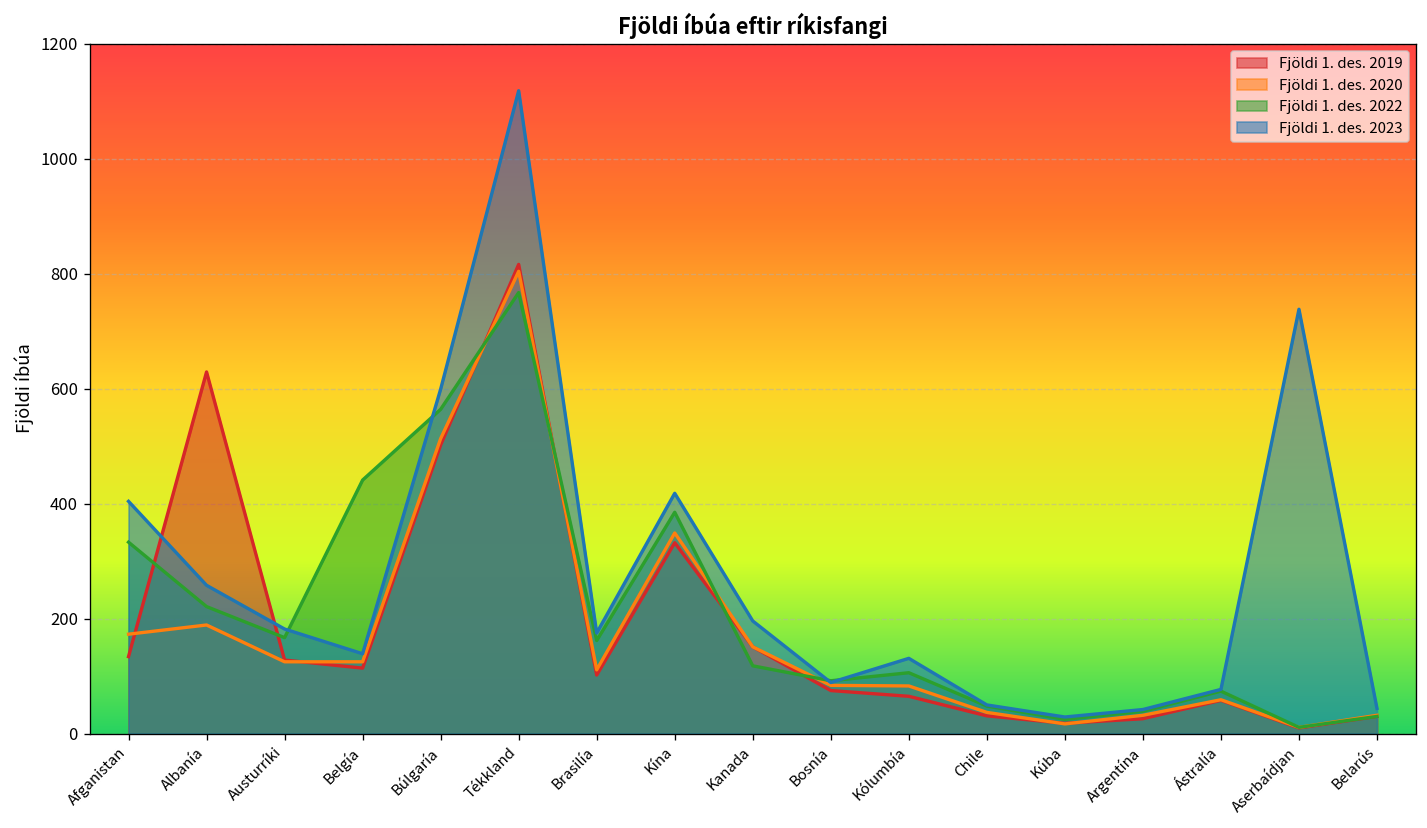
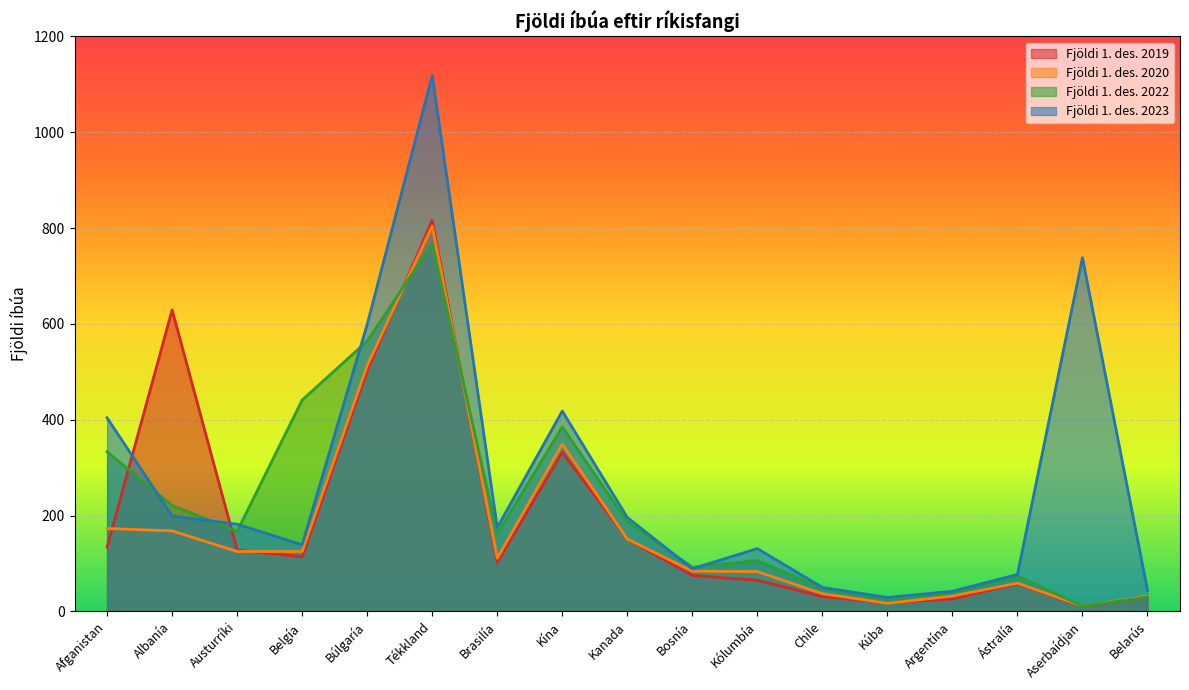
Fjöldi 1. des. 2020, Albanía: 190 -> 170
Fjöldi 1. des. 2023, Albanía: 260 -> 200
Fjöldi 1. des. 2022, Kanada: 120 -> 190
